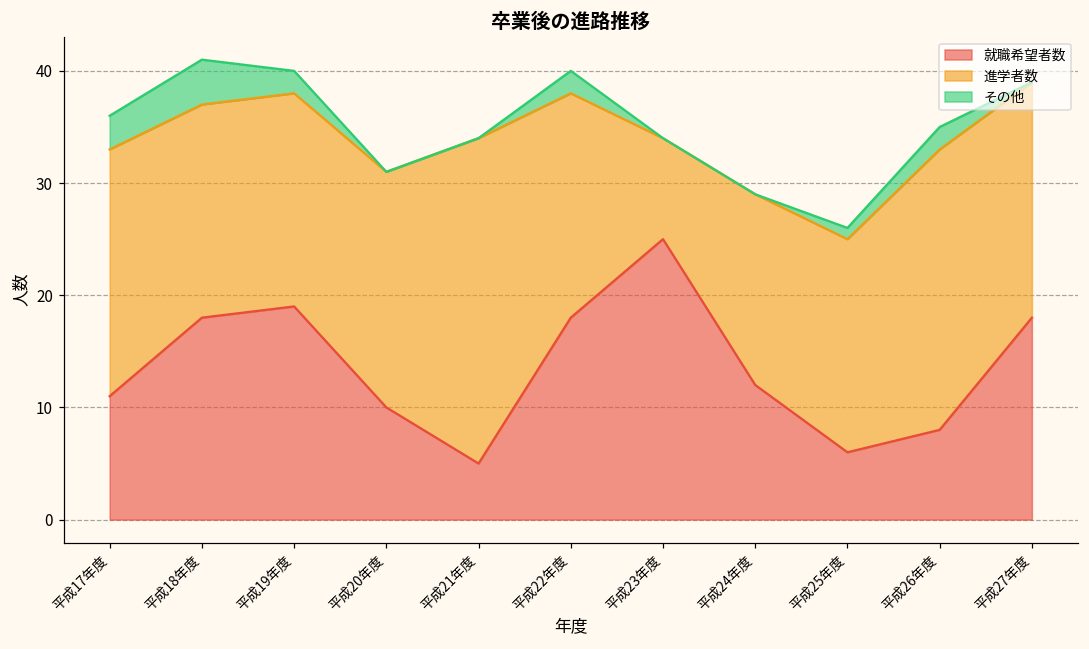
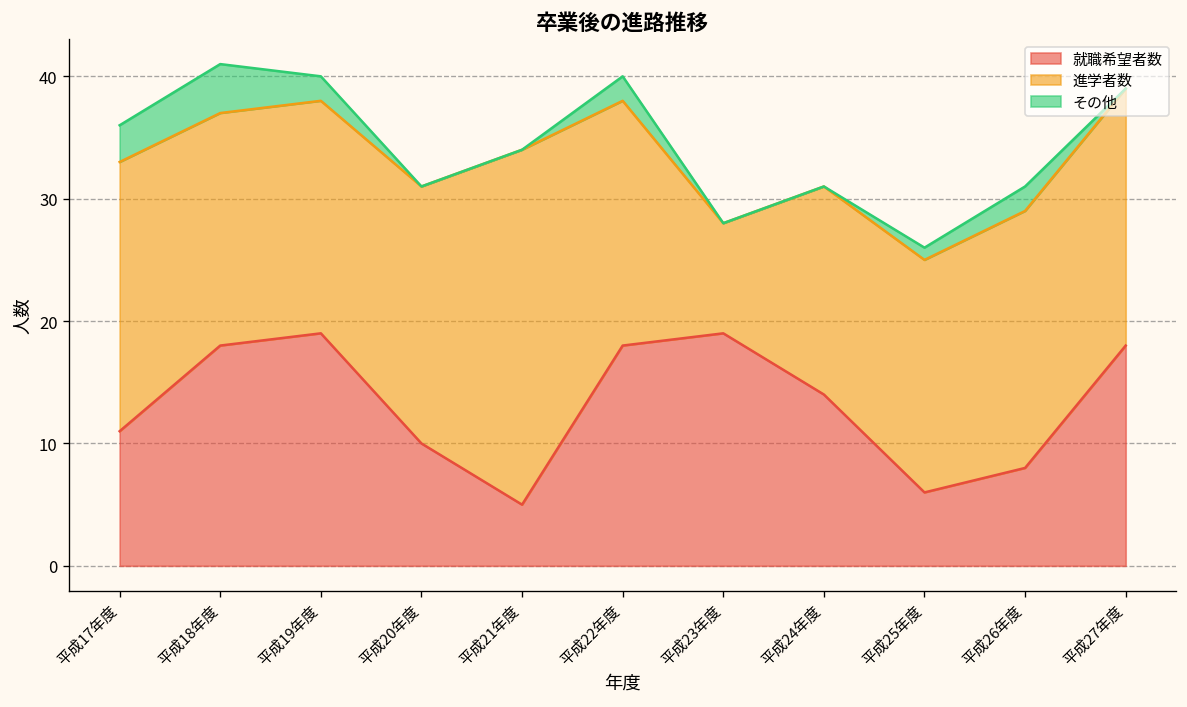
就職希望者数, 平成23年度: 25 -> 19
就職希望者数, 平成24年度: 12 -> 14
進学者数, 平成26年度: 25 -> 21
